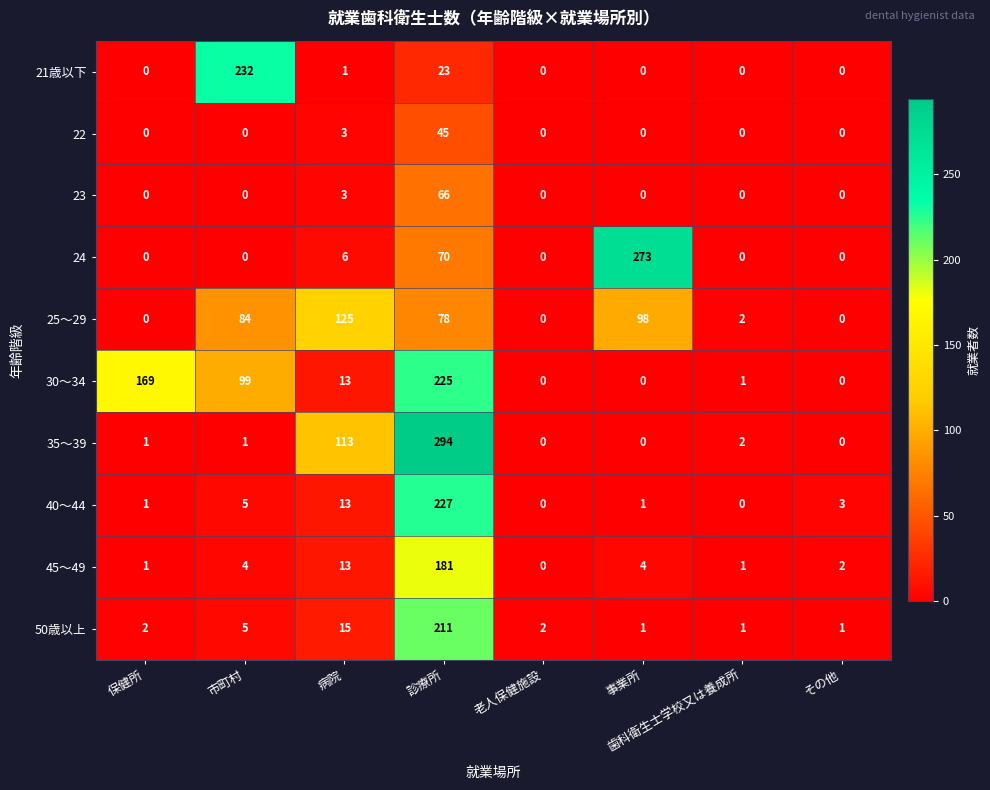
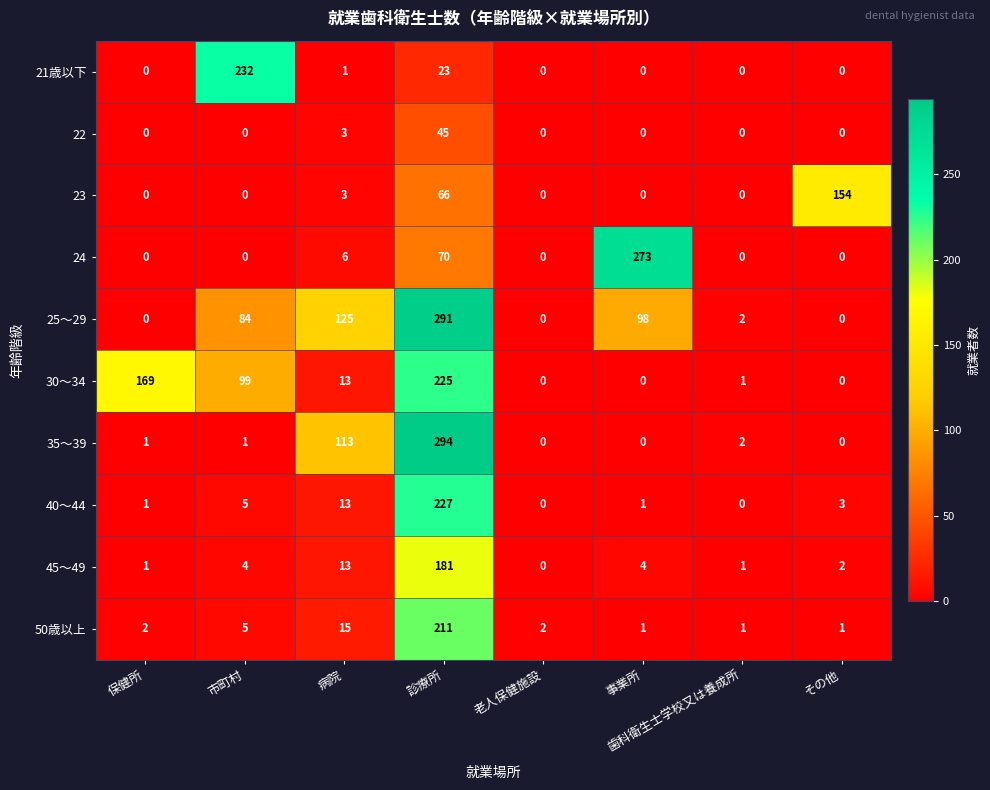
23, その他: 0 -> 154
25～29, 診療所: 78 -> 291
